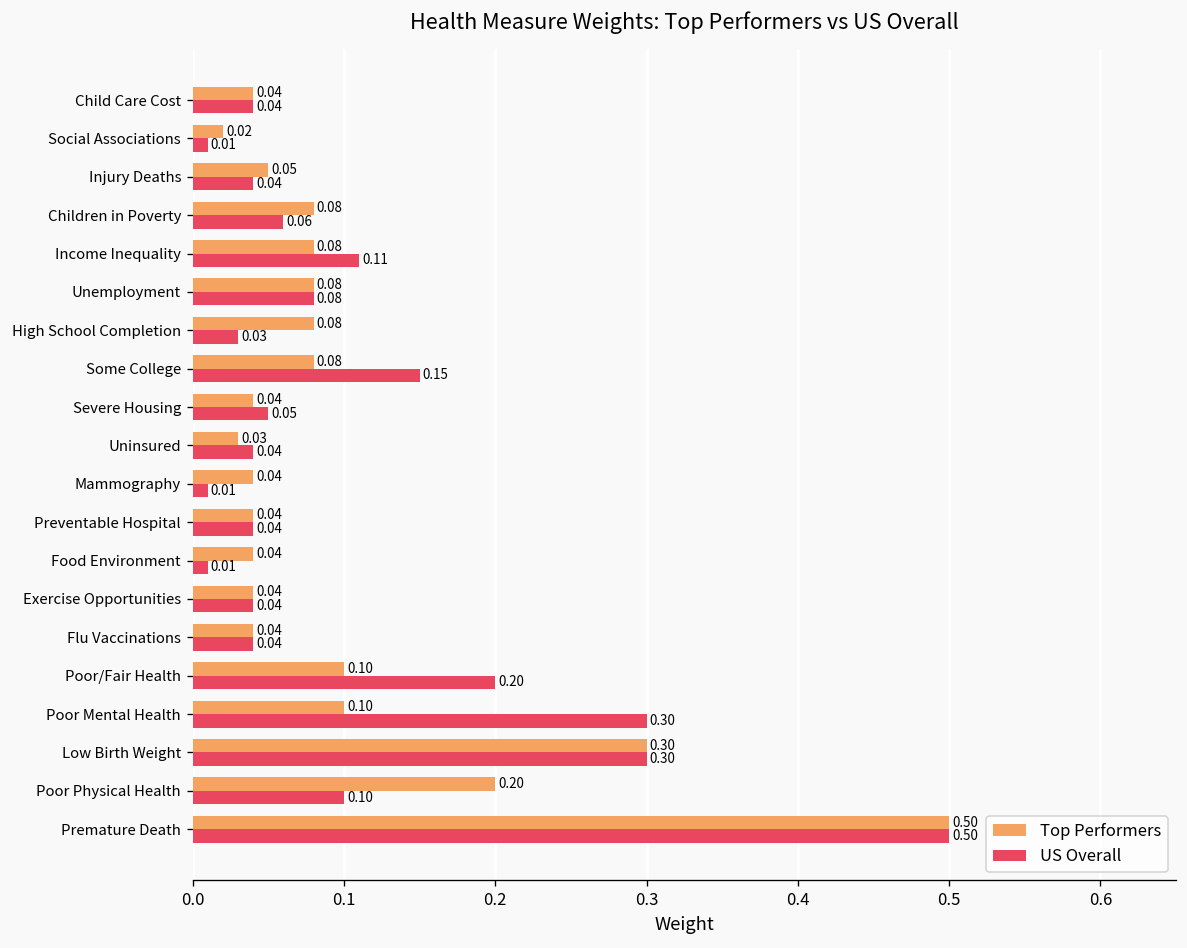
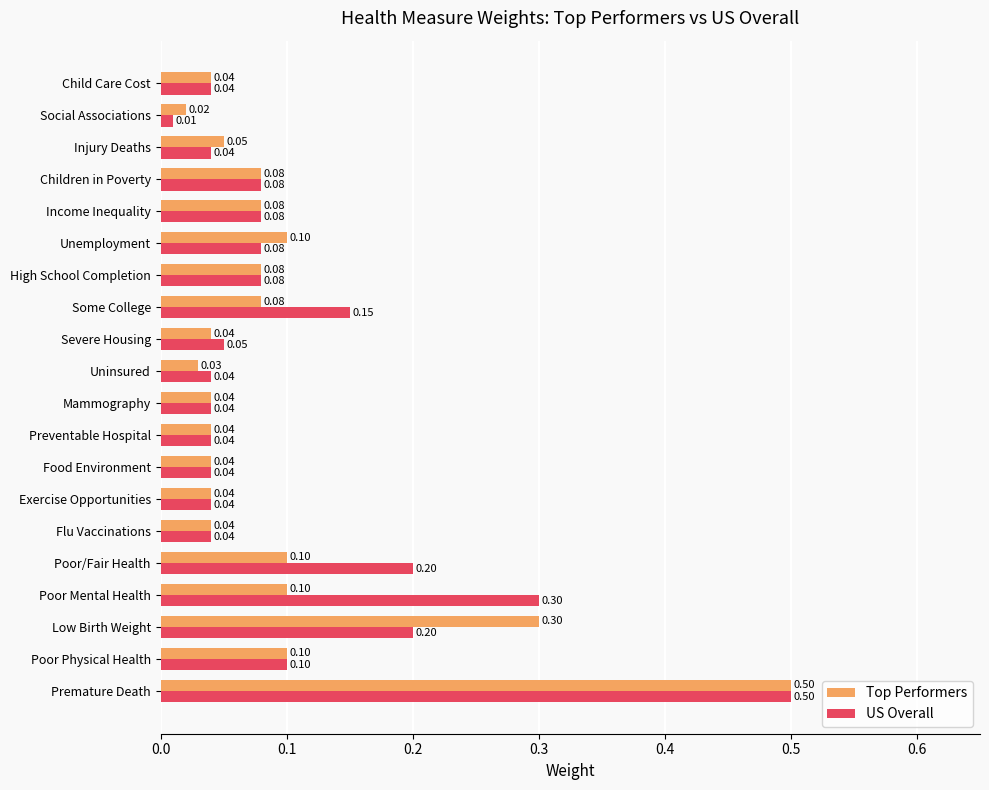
US Overall, Children in Poverty: 0.06 -> 0.08
US Overall, Income Inequality: 0.11 -> 0.08
Top Performers, Unemployment: 0.08 -> 0.10
US Overall, High School Completion: 0.03 -> 0.08
US Overall, Mammography: 0.01 -> 0.04
US Overall, Food Environment: 0.01 -> 0.04
US Overall, Low Birth Weight: 0.30 -> 0.20
Top Performers, Poor Physical Health: 0.20 -> 0.10
